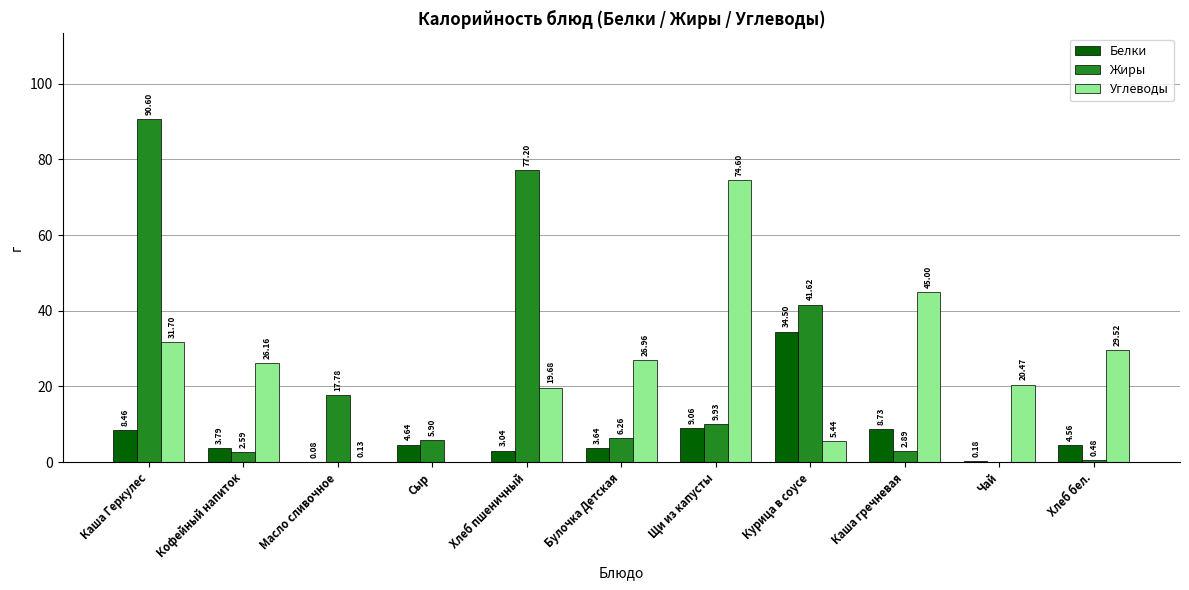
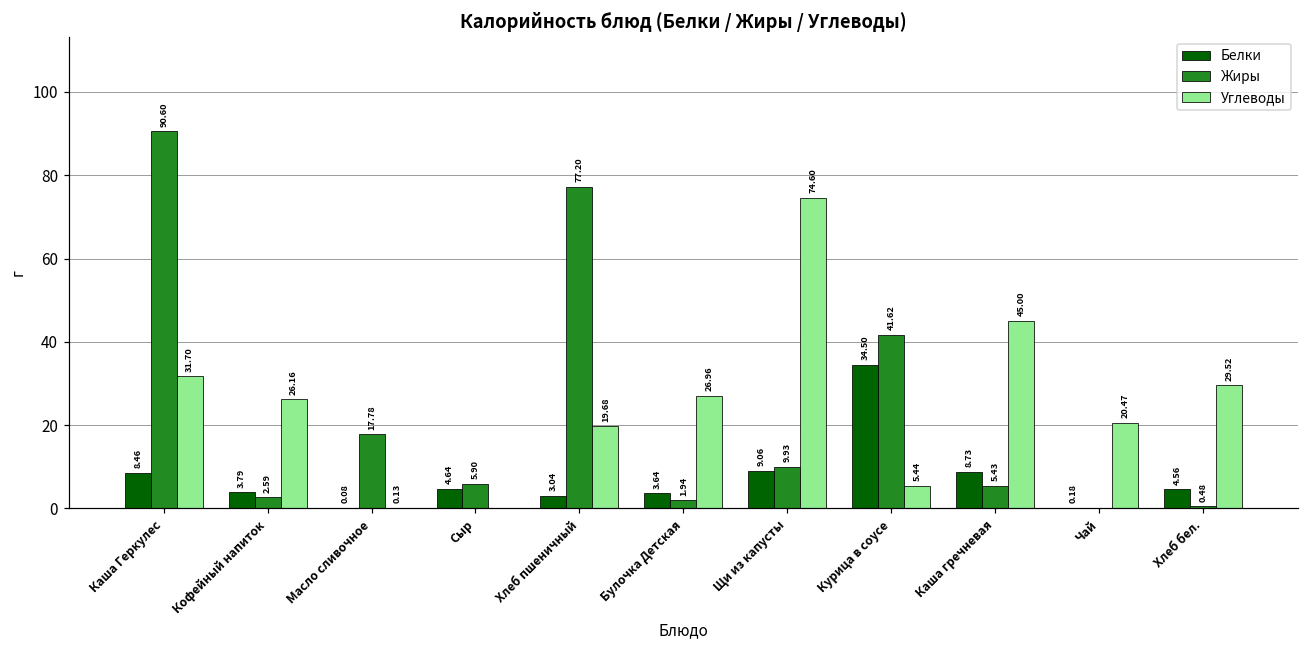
Жиры, Булочка Детская: 6.26 -> 1.94
Жиры, Каша гречневая: 2.89 -> 5.43
